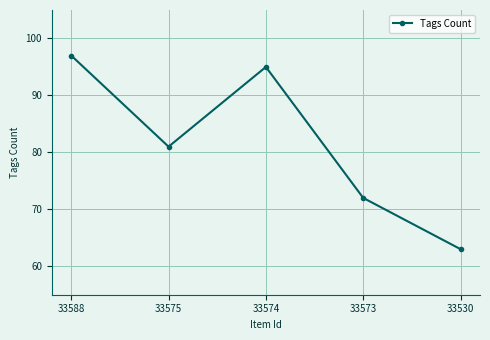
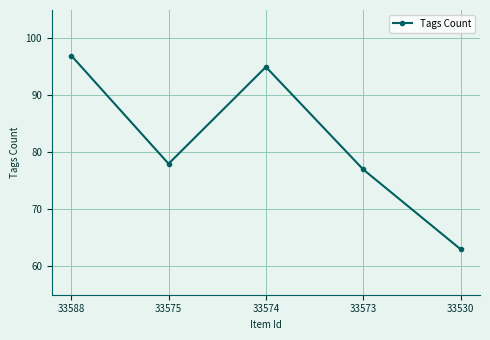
33575: 81 -> 78
33573: 72 -> 77
